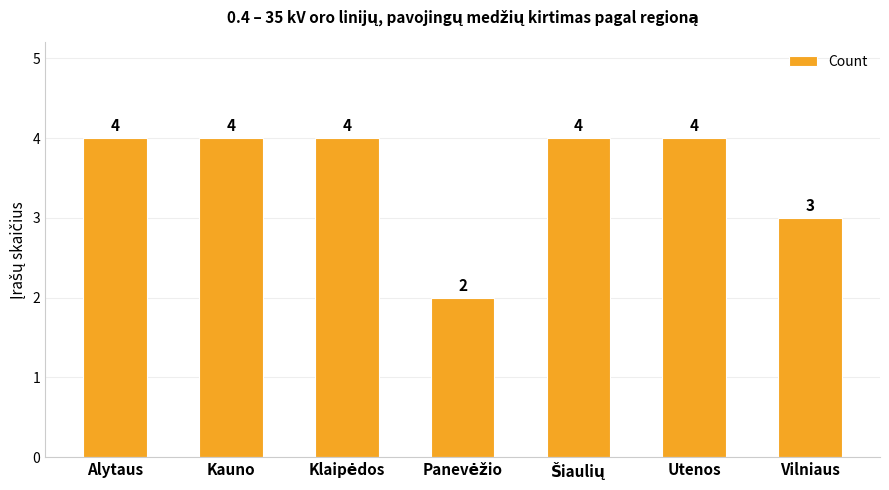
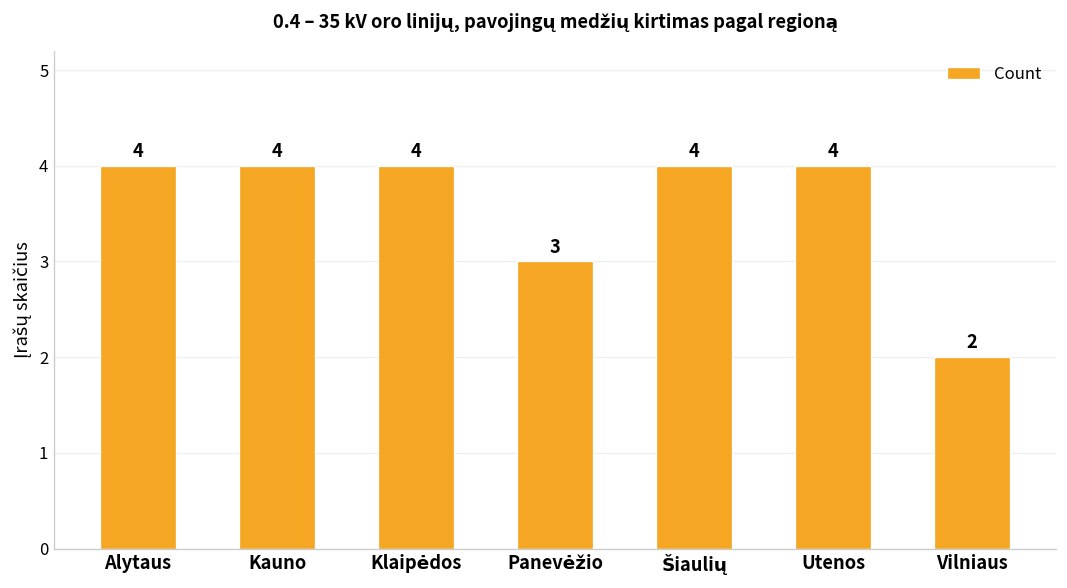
Panevėžio: 2 -> 3
Vilniaus: 3 -> 2
